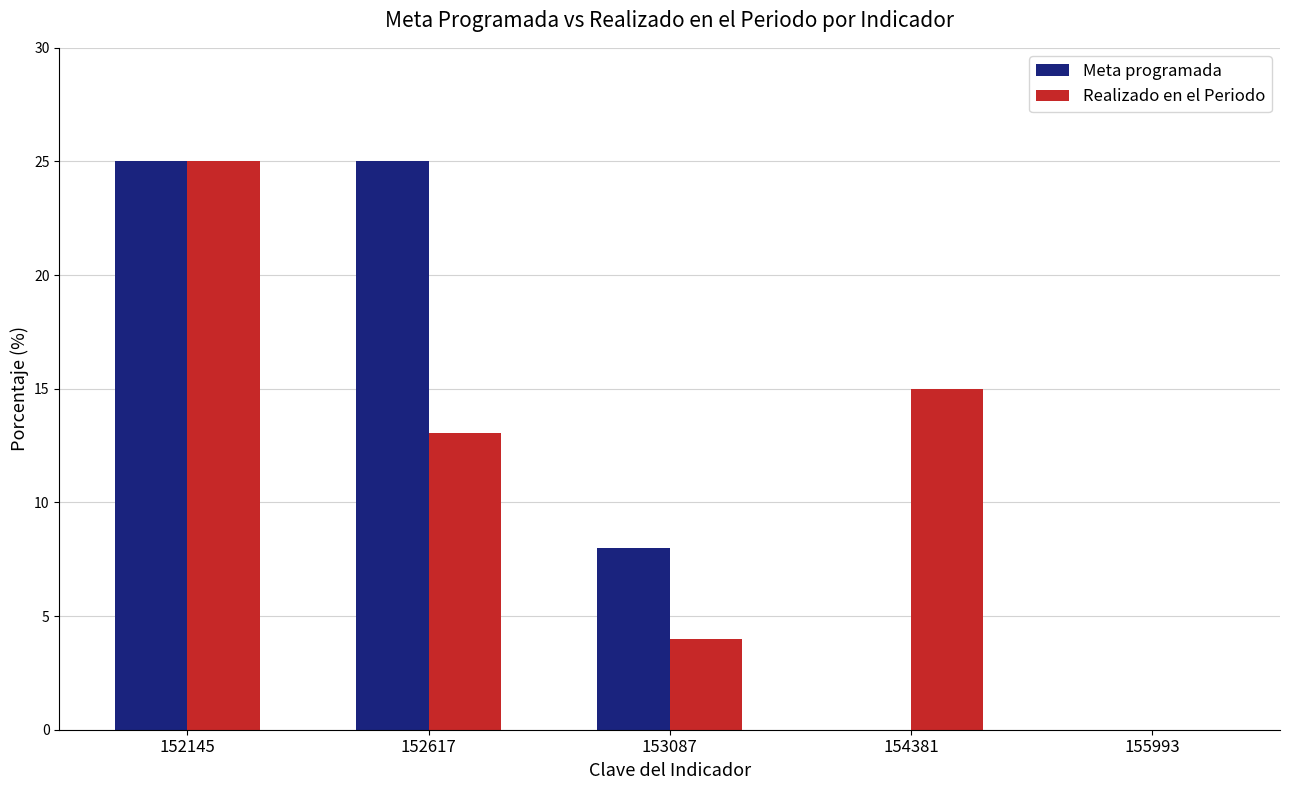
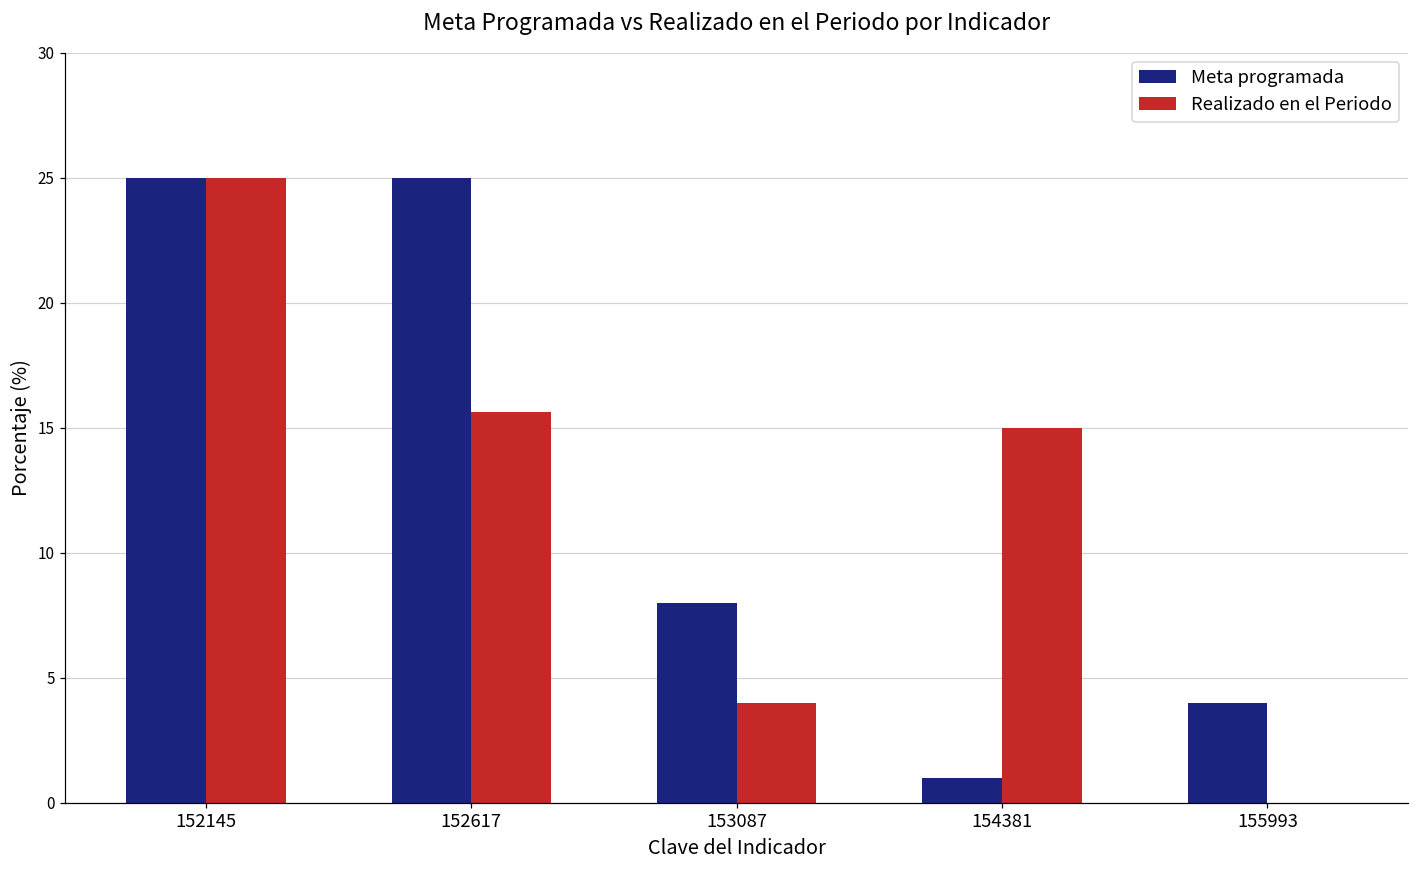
Realizado en el Periodo, 152617: 13.1 -> 15.6
Meta programada, 154381: 0 -> 1
Meta programada, 155993: 0 -> 4
